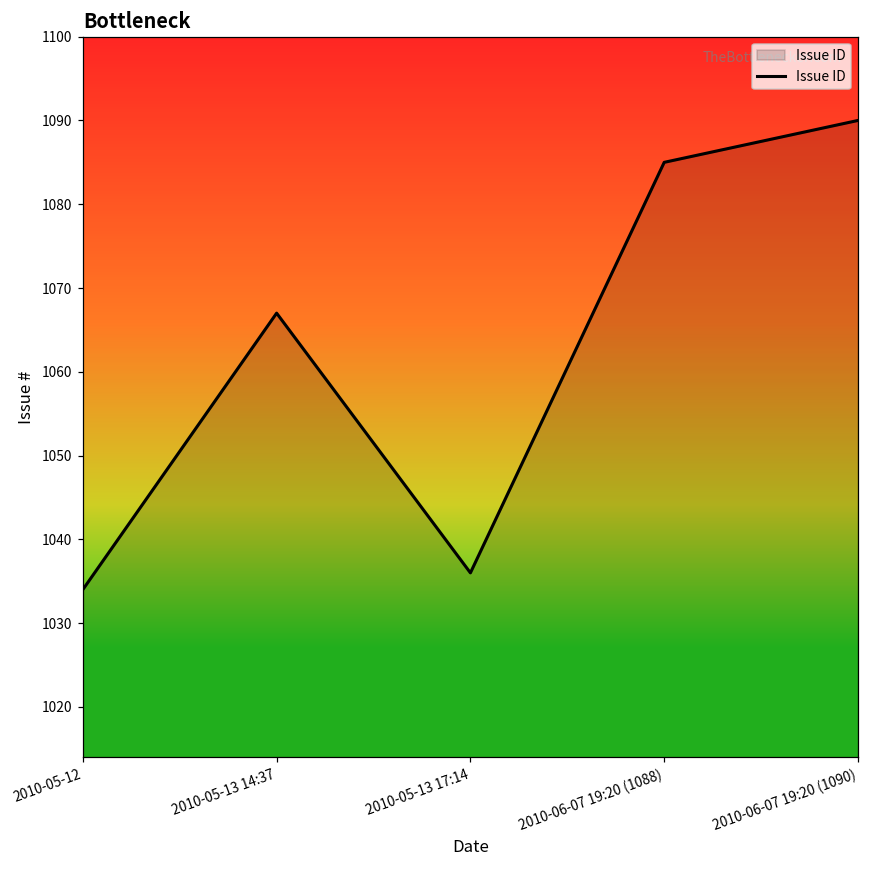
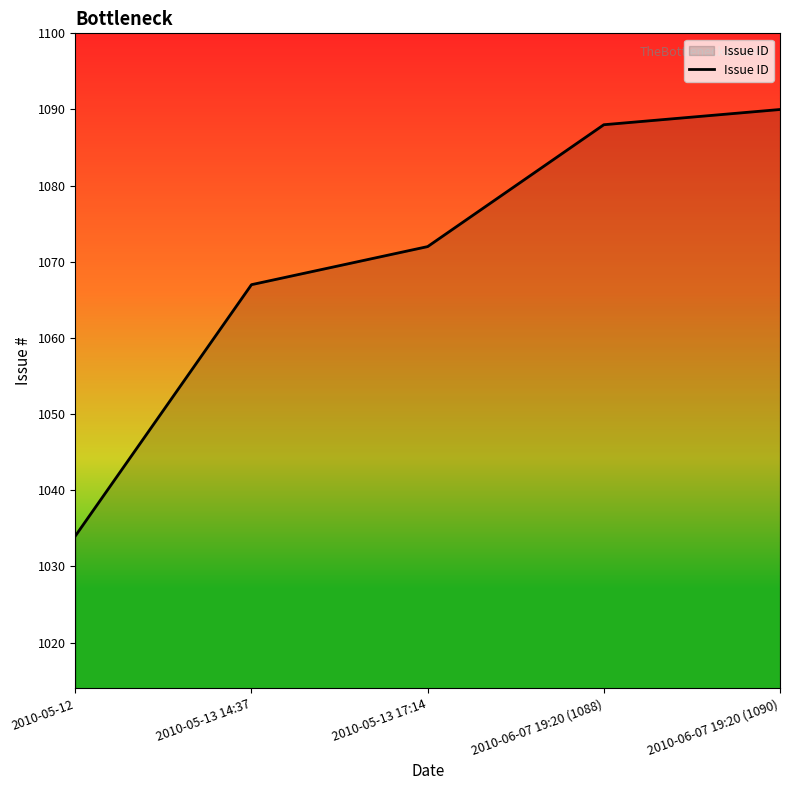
2010-05-13 17:14: 1036 -> 1072
2010-06-07 19:20 (1088): 1085 -> 1088
